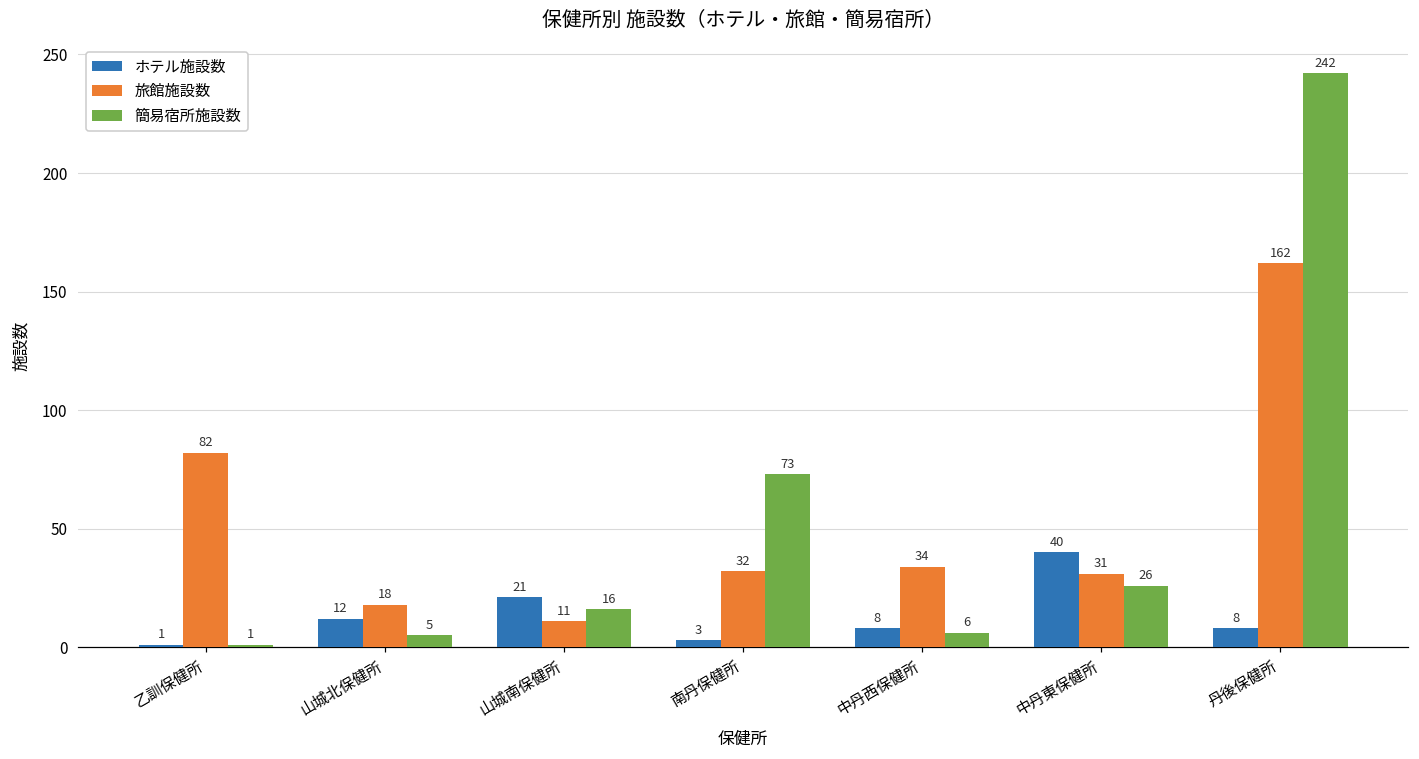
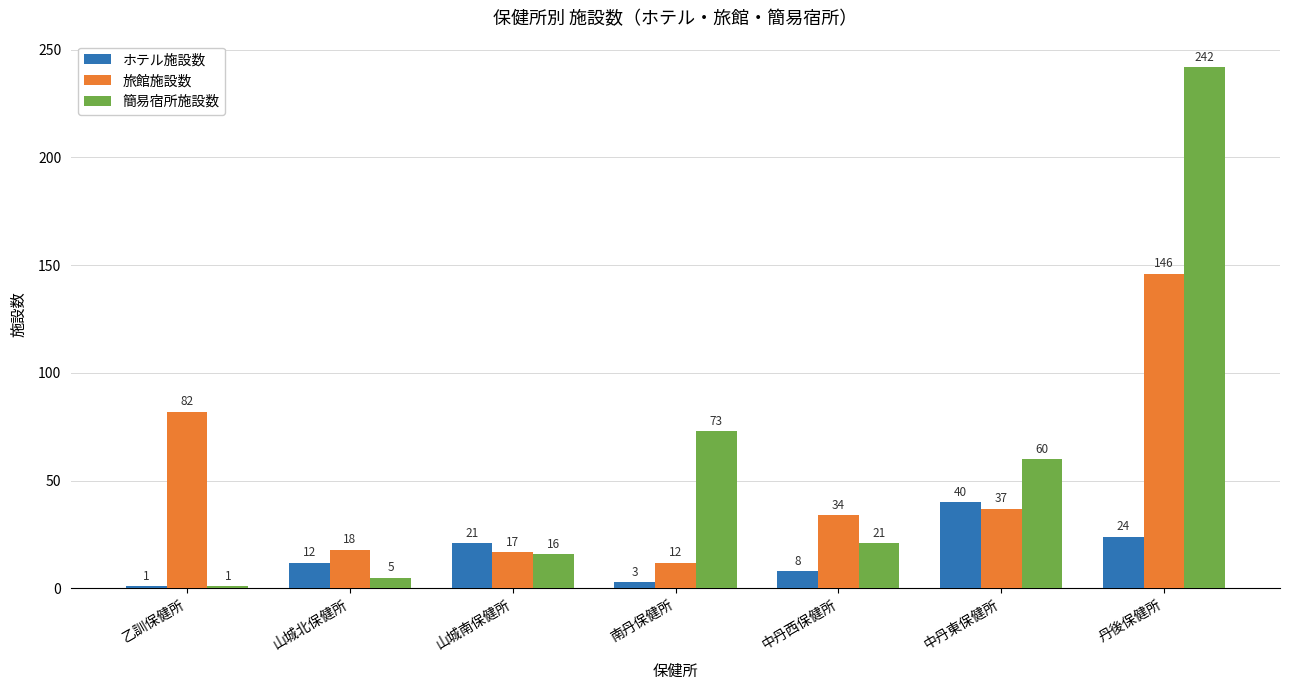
旅館施設数, 山城南保健所: 11 -> 17
旅館施設数, 南丹保健所: 32 -> 12
簡易宿所施設数, 中丹西保健所: 6 -> 21
旅館施設数, 中丹東保健所: 31 -> 37
簡易宿所施設数, 中丹東保健所: 26 -> 60
ホテル施設数, 丹後保健所: 8 -> 24
旅館施設数, 丹後保健所: 162 -> 146
